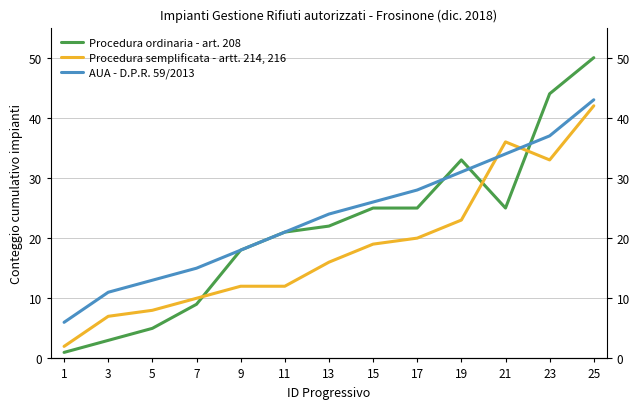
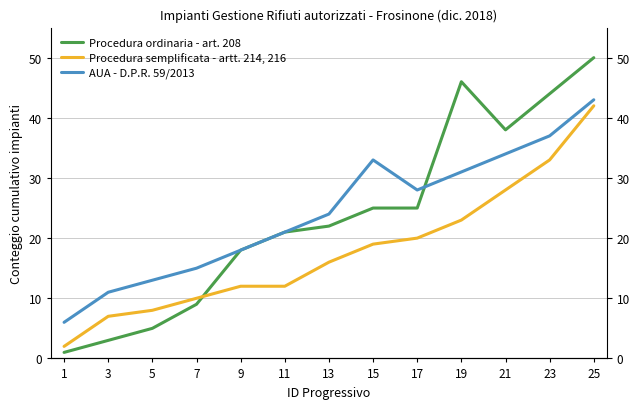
AUA - D.P.R. 59/2013, 15: 26 -> 33
Procedura ordinaria - art. 208, 19: 33 -> 46
Procedura ordinaria - art. 208, 21: 25 -> 38
Procedura semplificata - artt. 214, 216, 21: 36 -> 28
